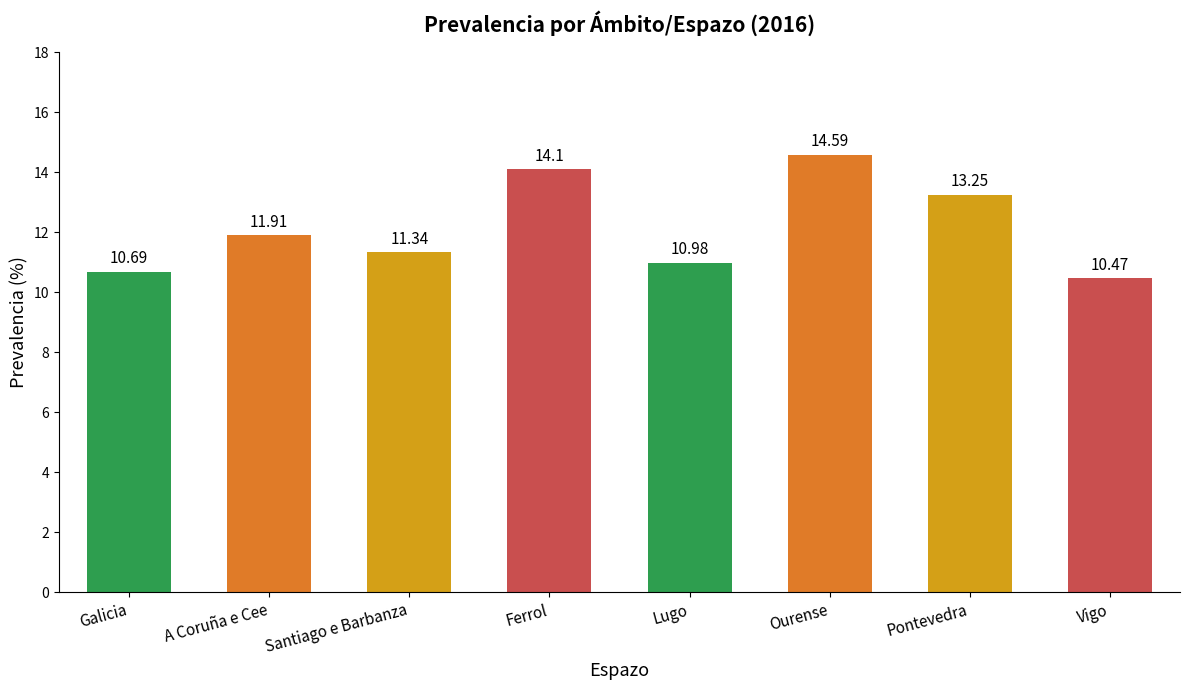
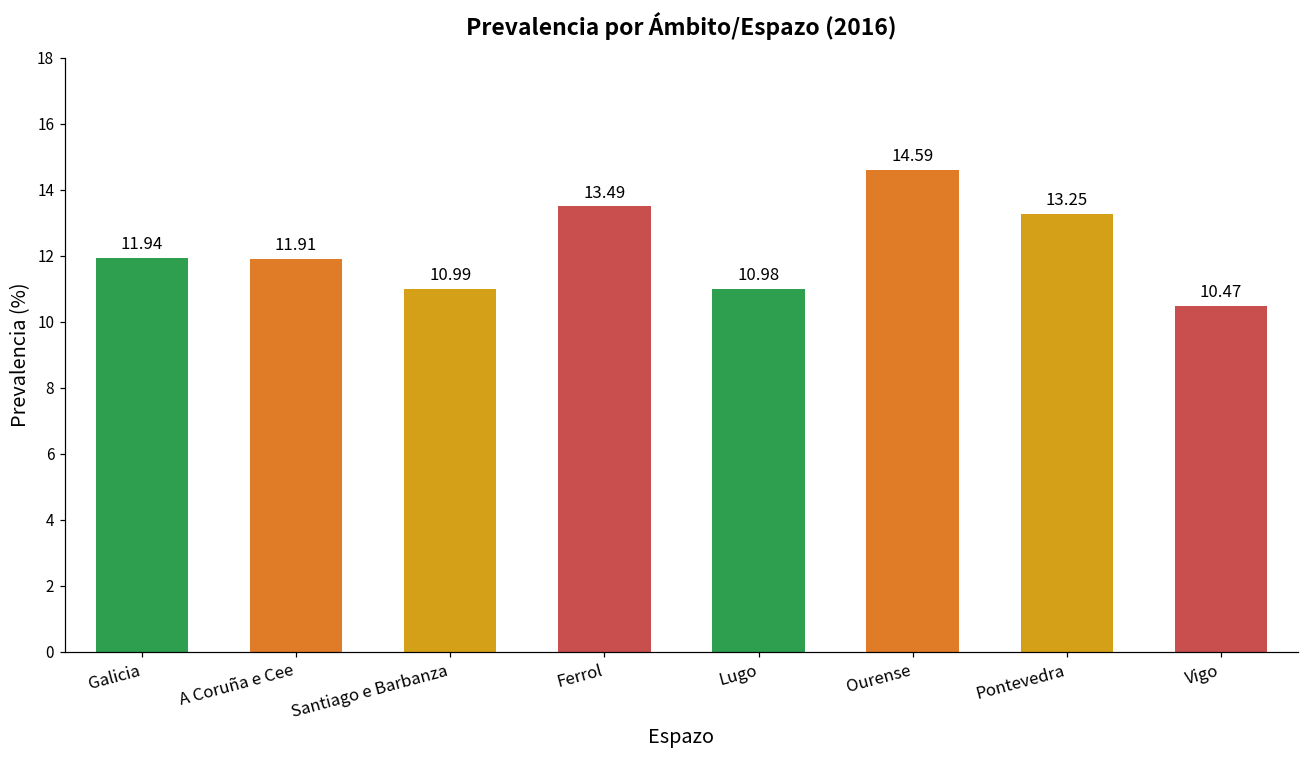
Galicia: 10.69 -> 11.94
Santiago e Barbanza: 11.34 -> 10.99
Ferrol: 14.1 -> 13.49
